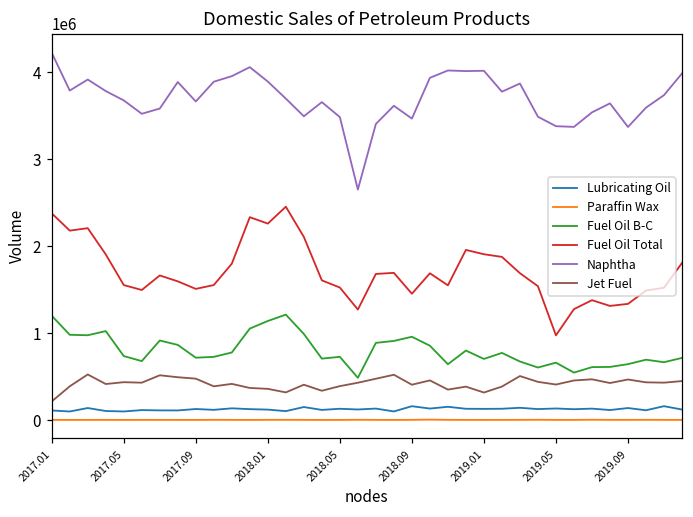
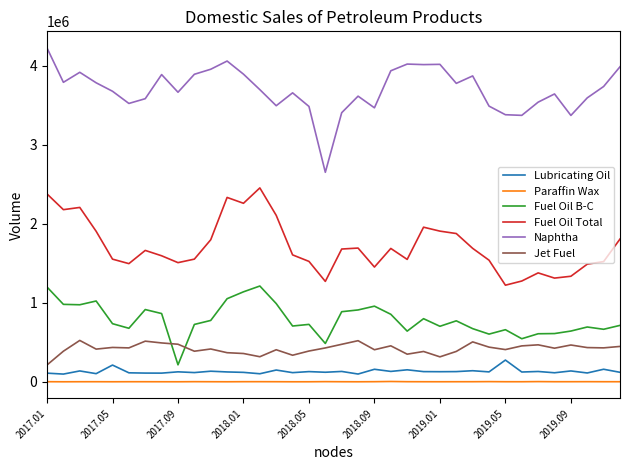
Lubricating Oil, 2017.05: 100000 -> 200000
Fuel Oil B-C, 2017.09: 700000 -> 200000
Lubricating Oil, 2019.05: 100000 -> 300000
Fuel Oil Total, 2019.05: 1000000 -> 1200000
